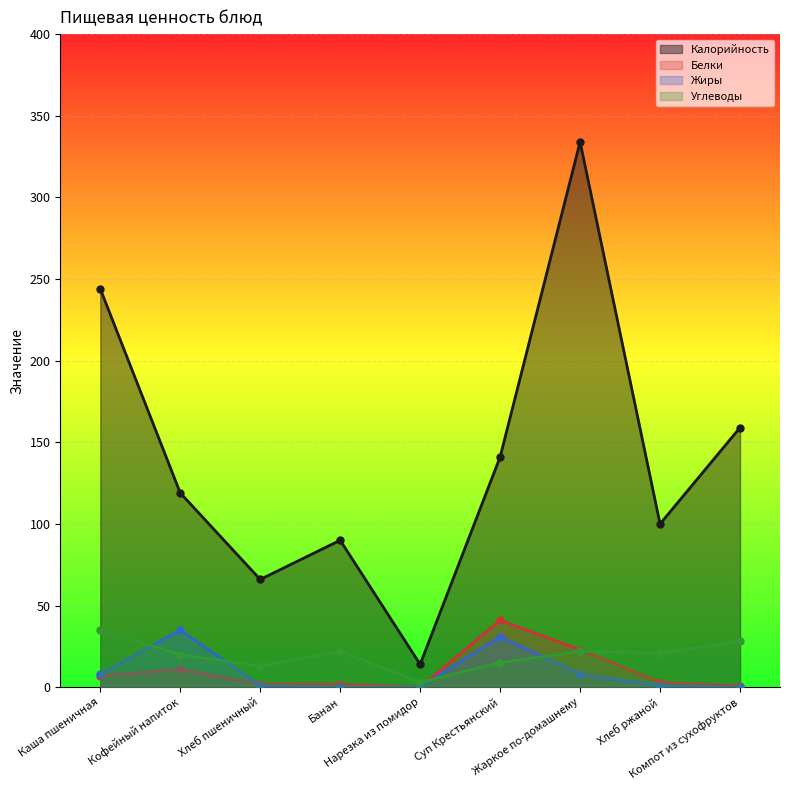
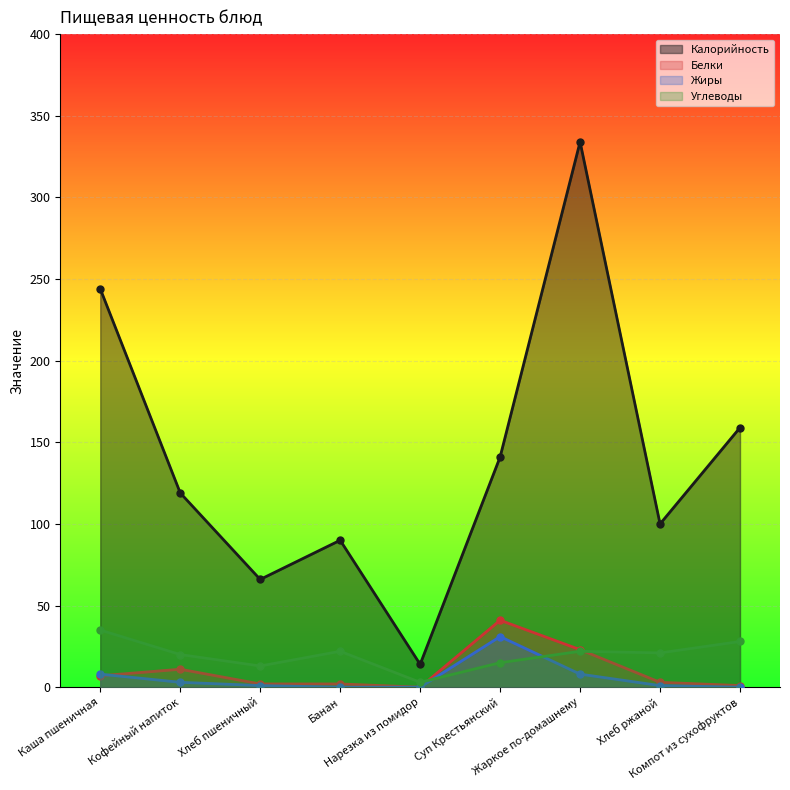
Жиры, Кофейный напиток: 35 -> 3
